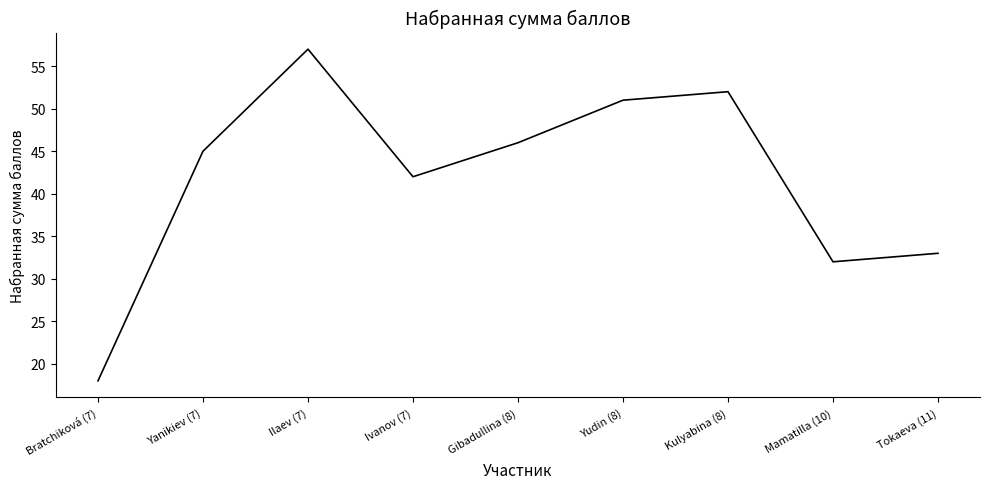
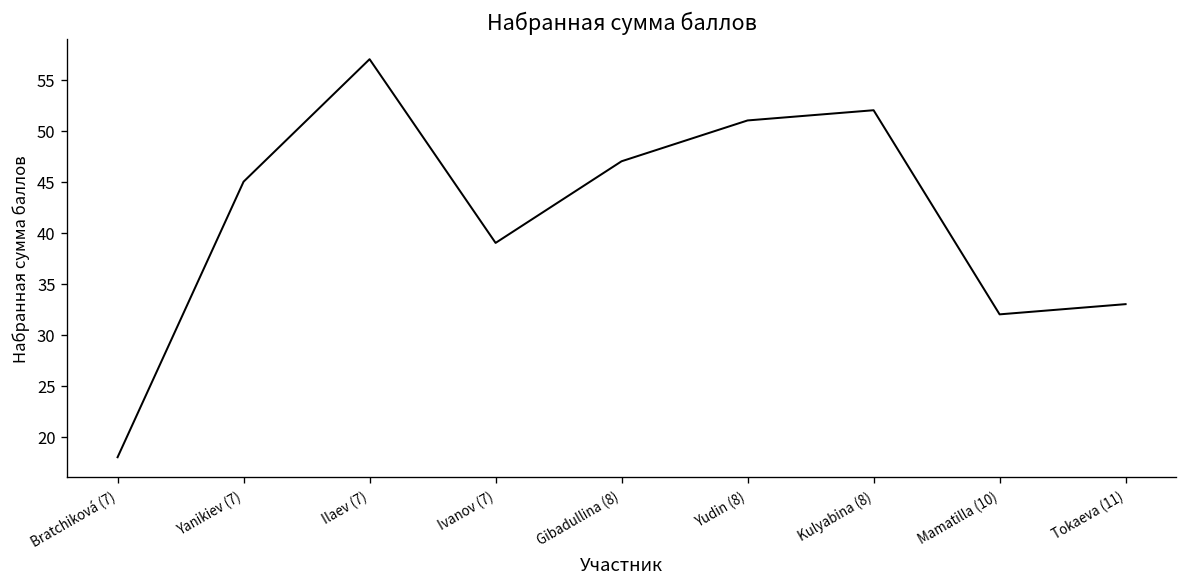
Ivanov (7): 42 -> 39
Gibadullina (8): 46 -> 47
